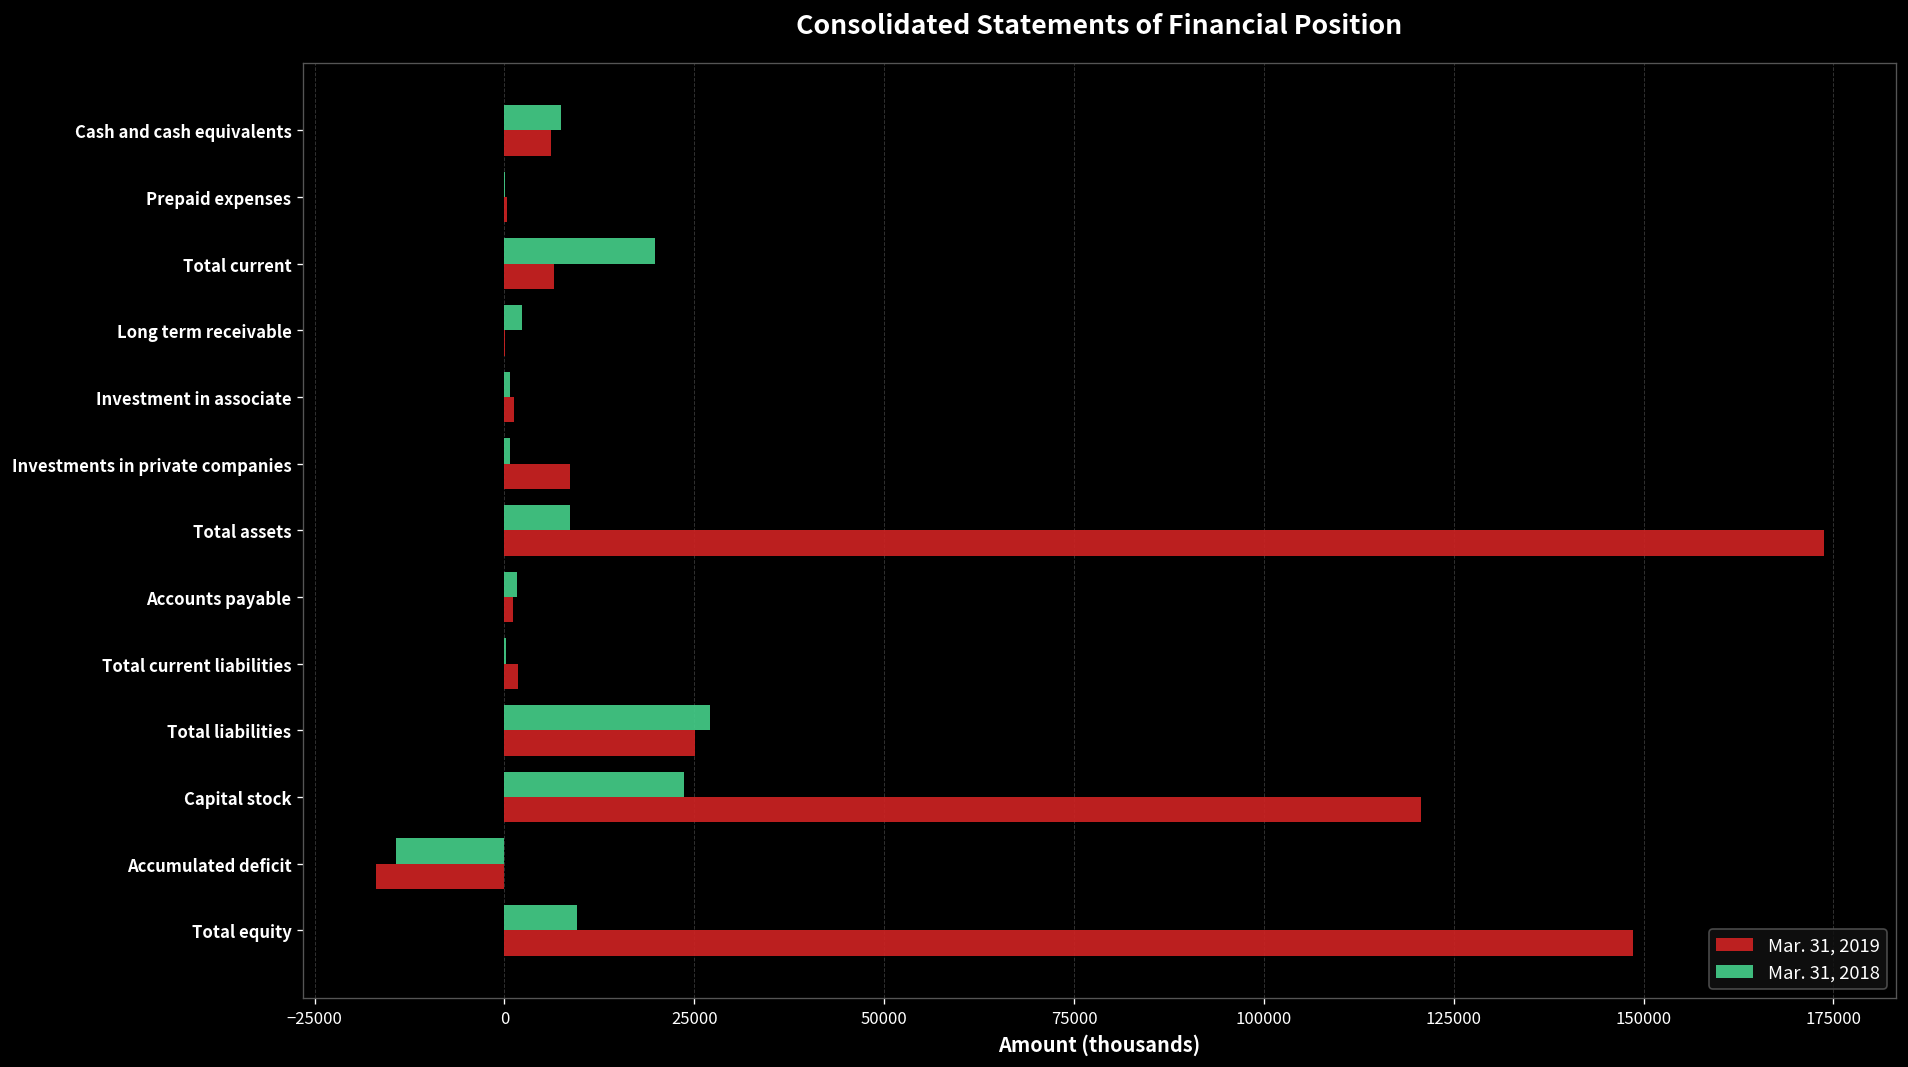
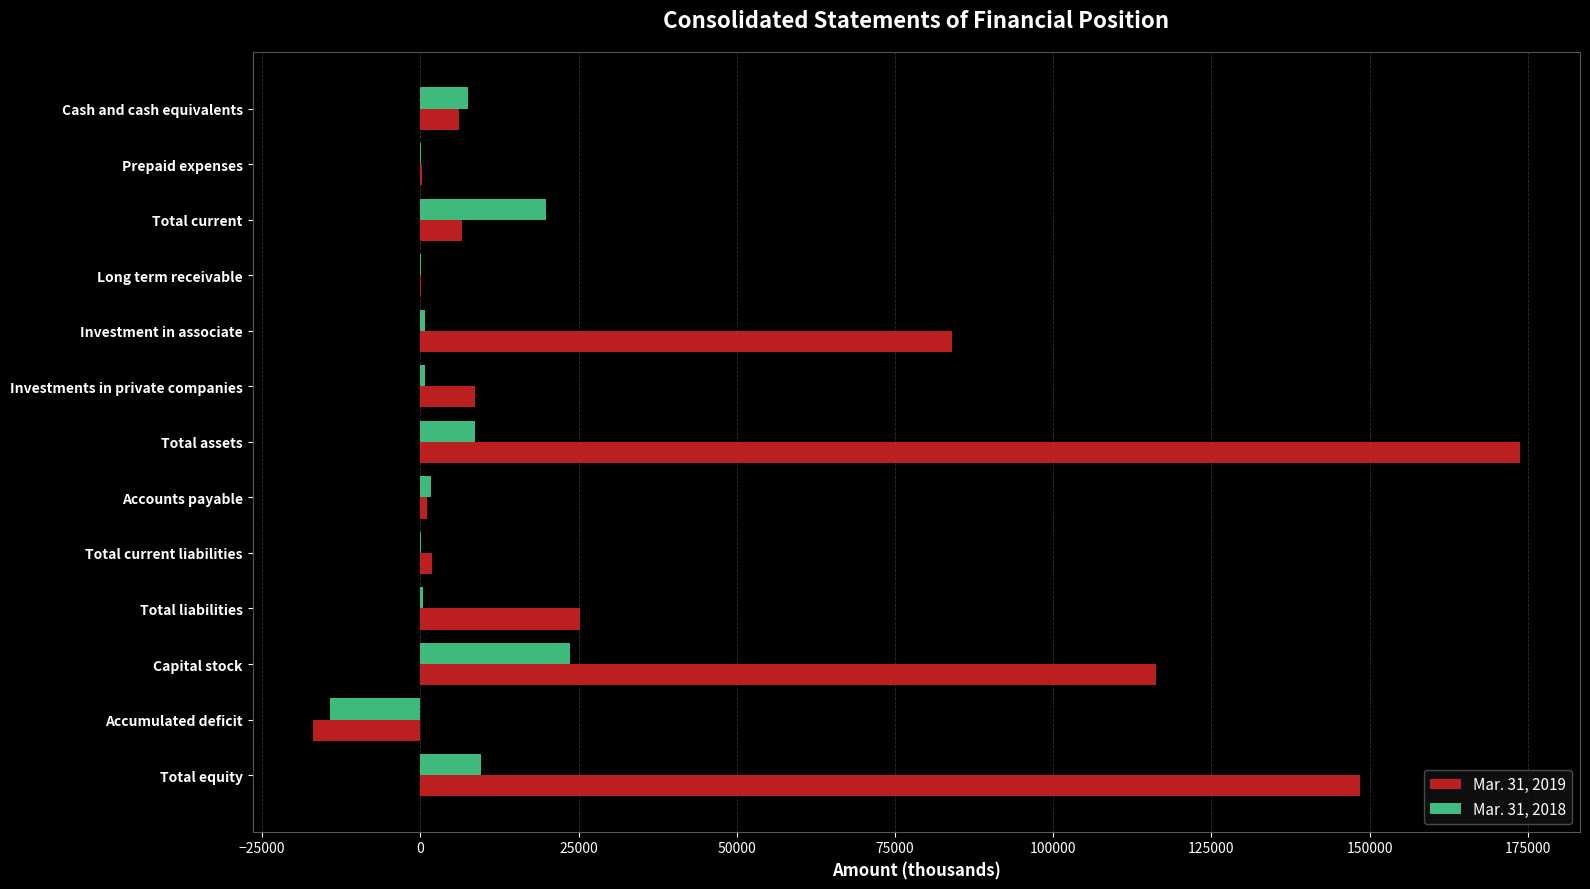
Mar. 31, 2018, Long term receivable: 2000 -> 0
Mar. 31, 2019, Investment in associate: 1000 -> 84000
Mar. 31, 2018, Total liabilities: 27000 -> 0
Mar. 31, 2019, Capital stock: 121000 -> 116000
